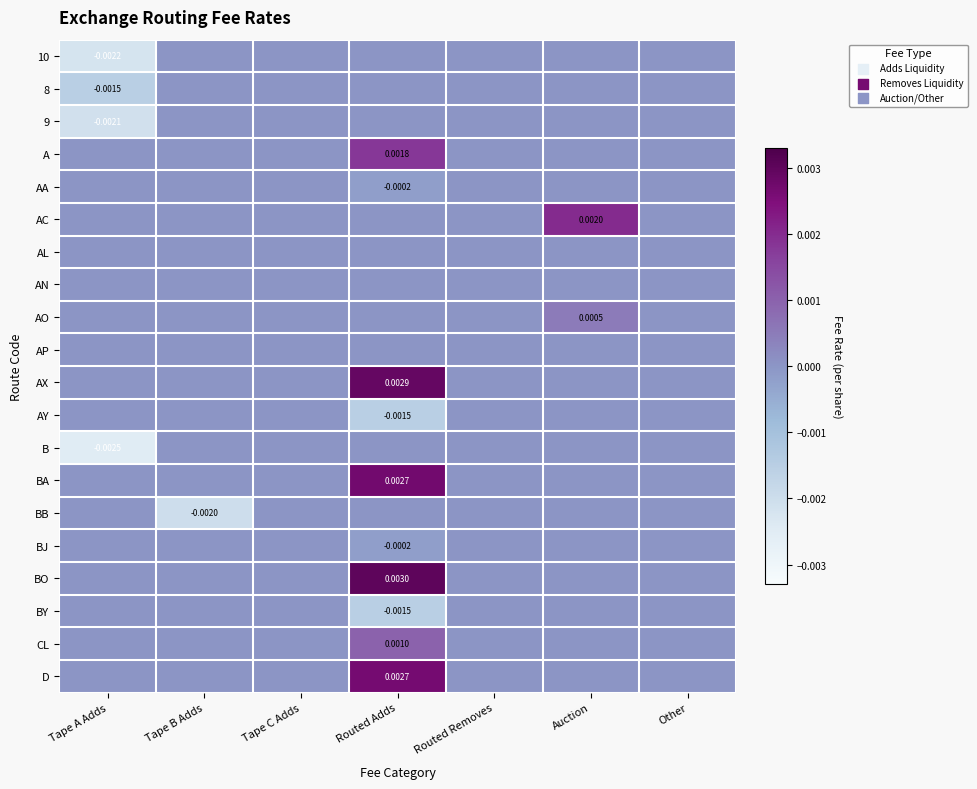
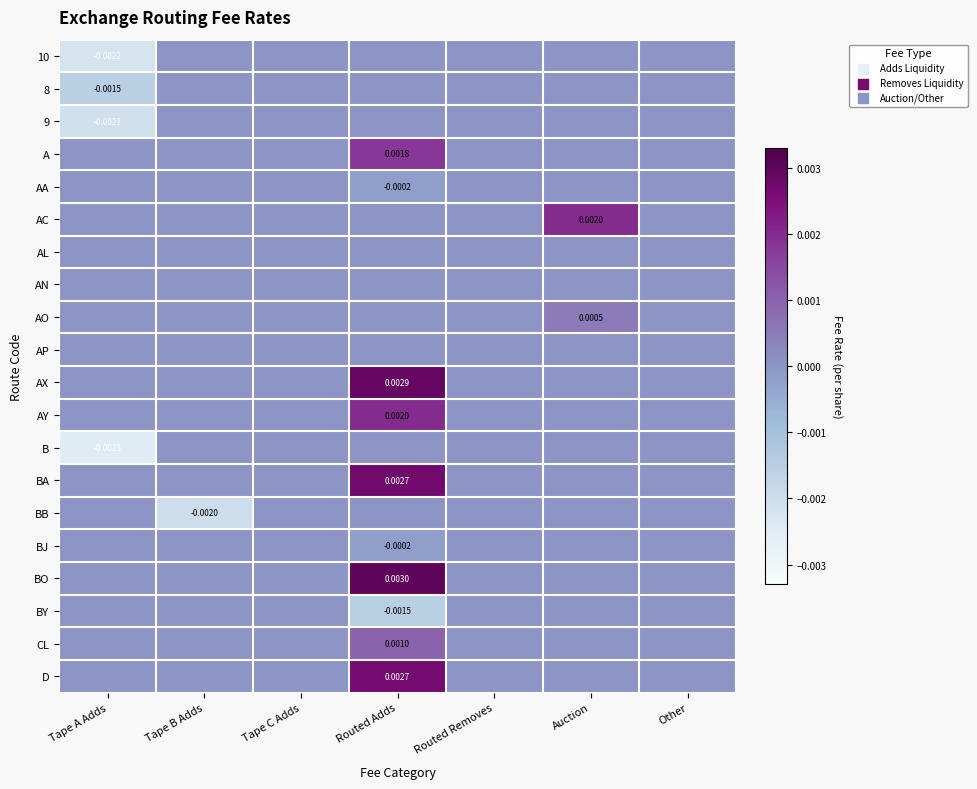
AY, Routed Adds: -0.0015 -> 0.0020
